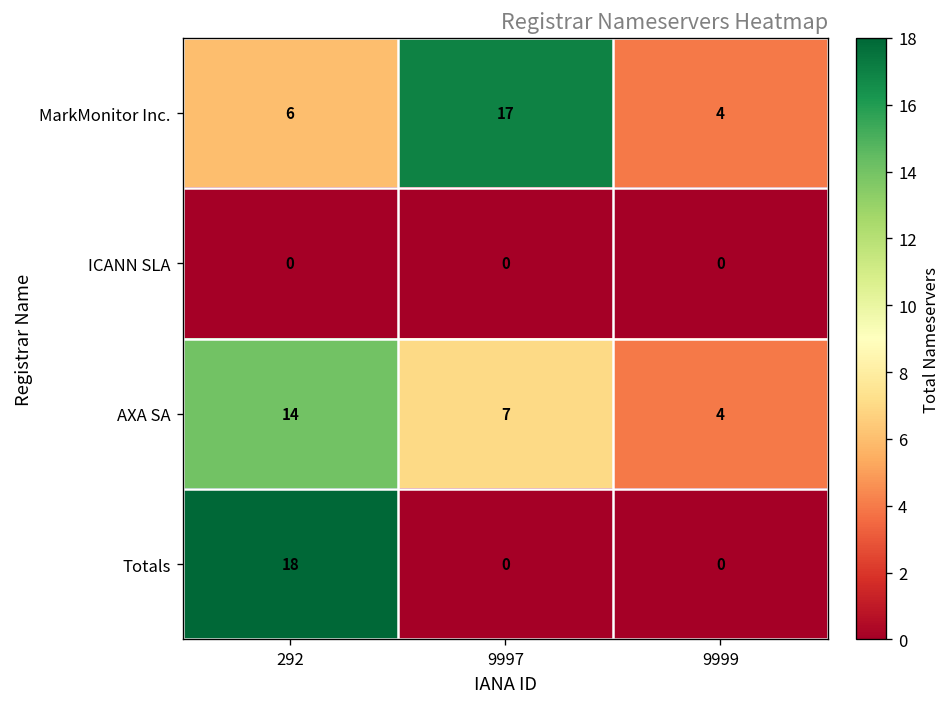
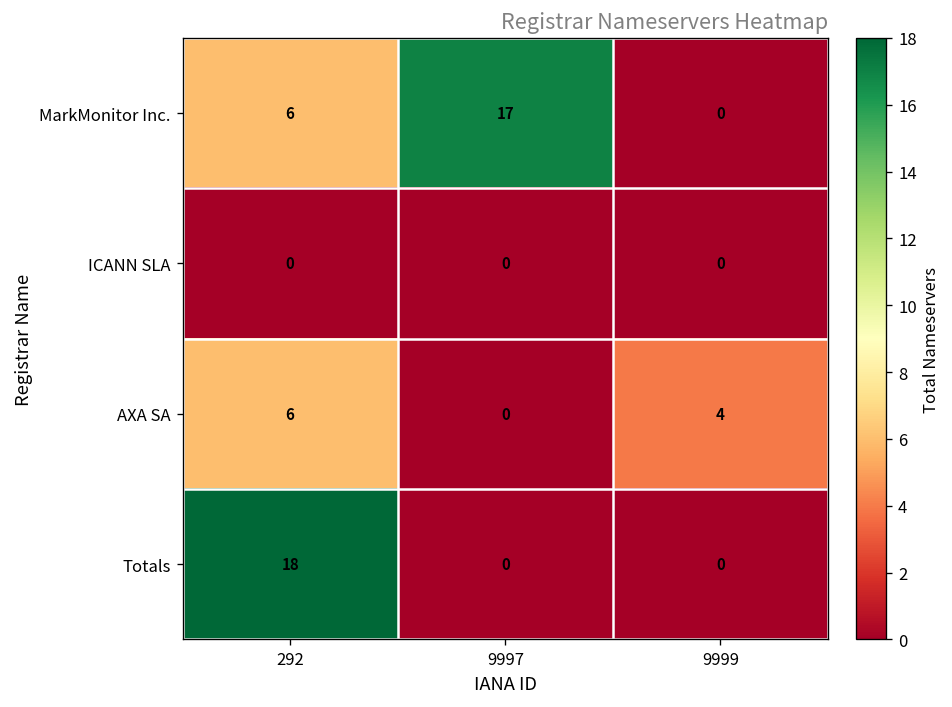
MarkMonitor Inc., 9999: 4 -> 0
AXA SA, 292: 14 -> 6
AXA SA, 9997: 7 -> 0
